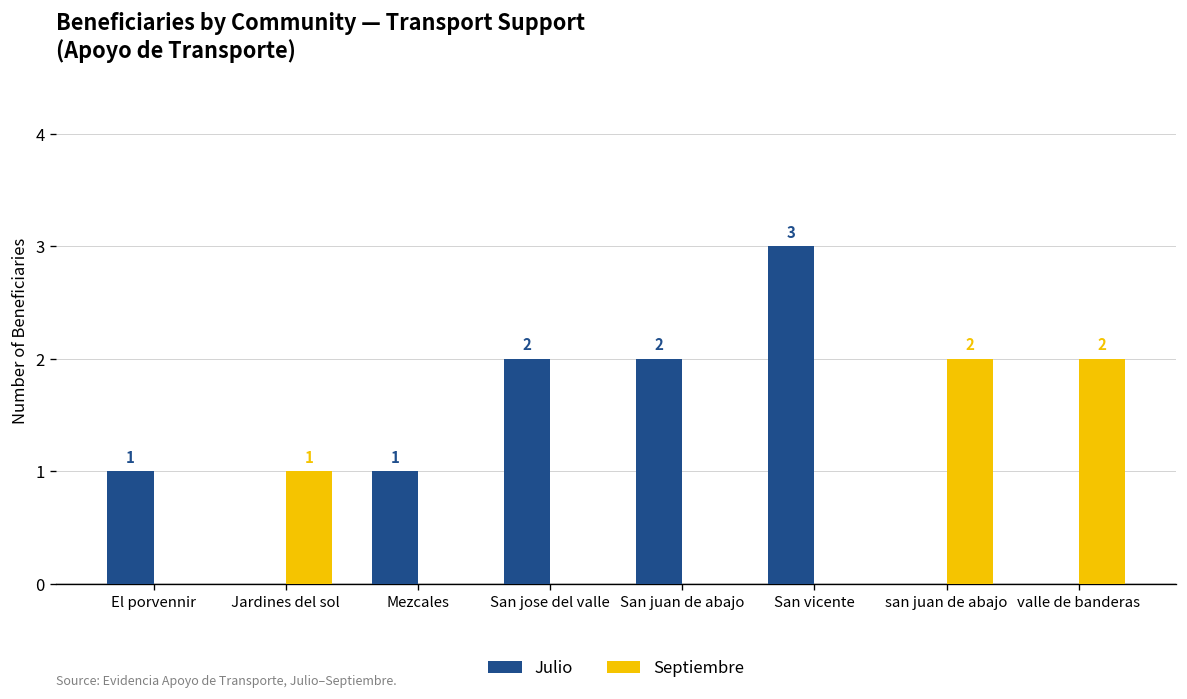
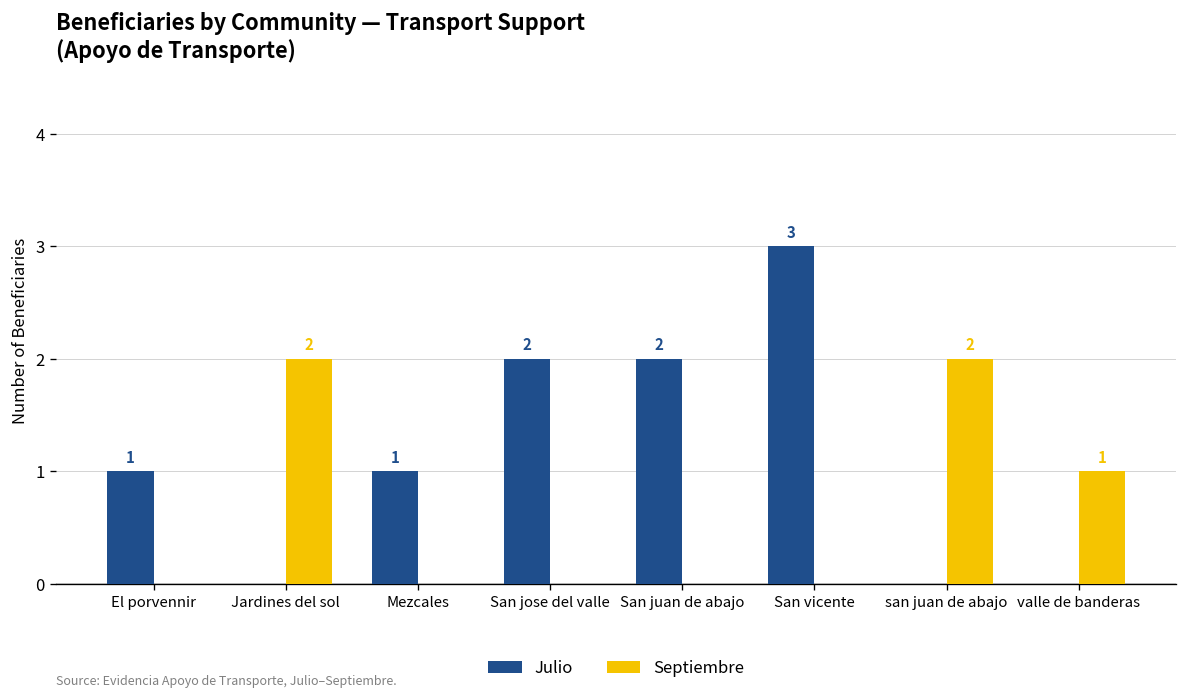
Septiembre, Jardines del sol: 1 -> 2
Septiembre, valle de banderas: 2 -> 1
